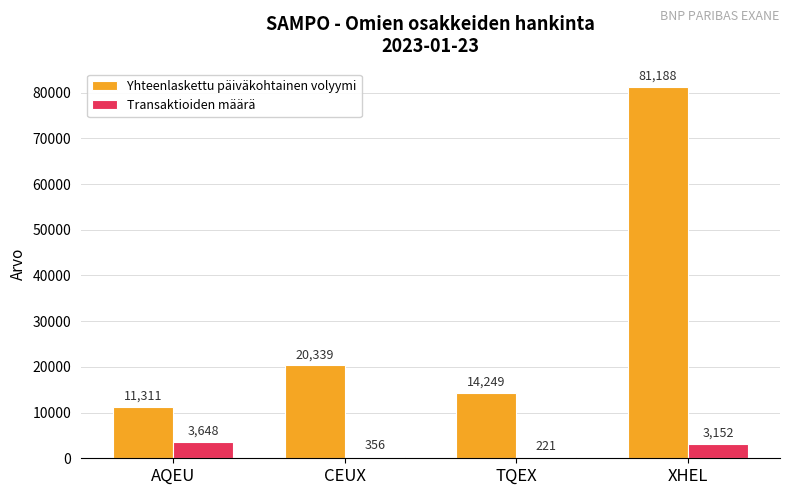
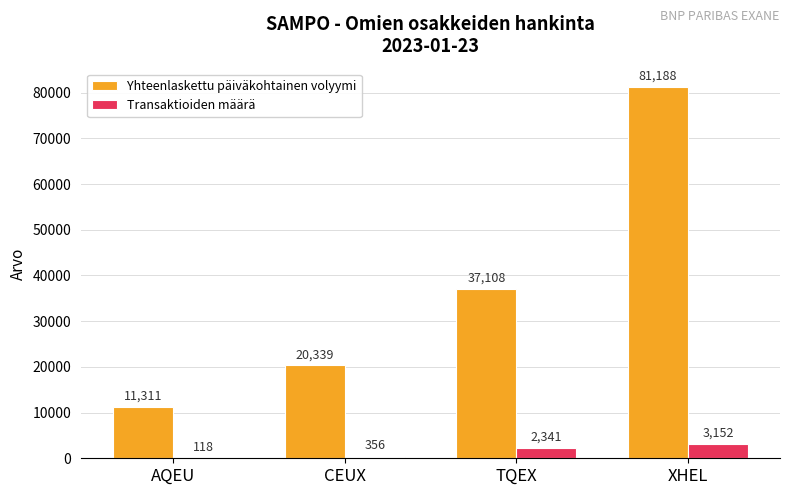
Transaktioiden määrä, AQEU: 3,648 -> 118
Yhteenlaskettu päiväkohtainen volyymi, TQEX: 14,249 -> 37,108
Transaktioiden määrä, TQEX: 221 -> 2,341
